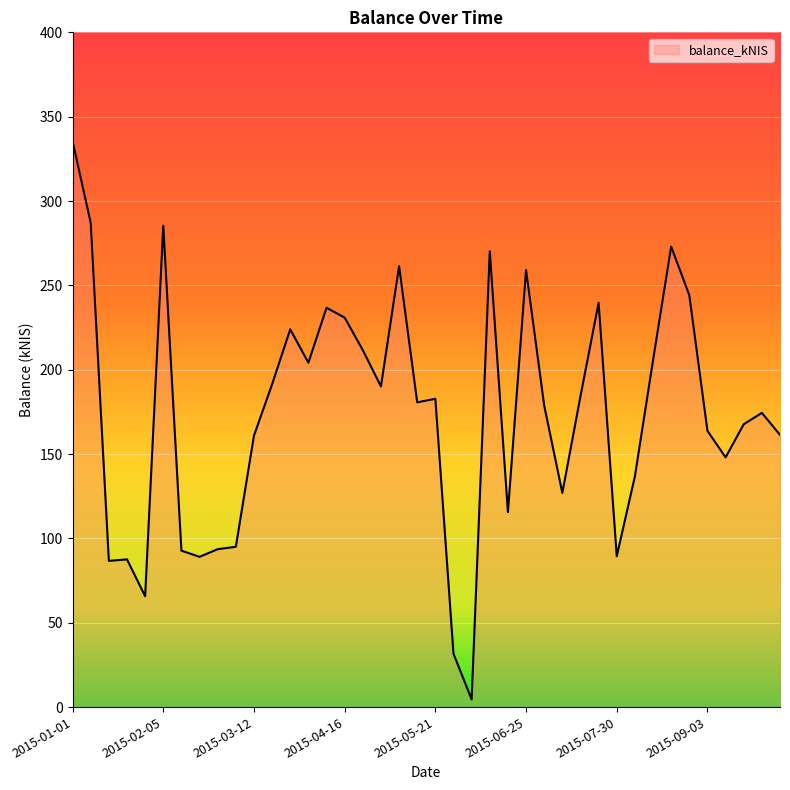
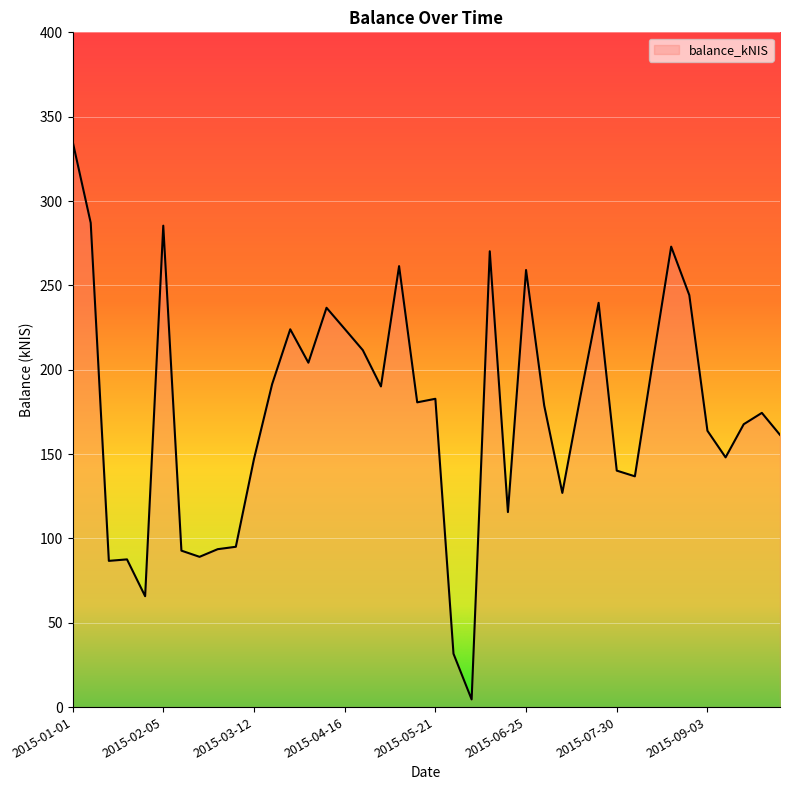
2015-03-12: 161 -> 147
2015-04-16: 231 -> 224
2015-07-30: 89 -> 140
